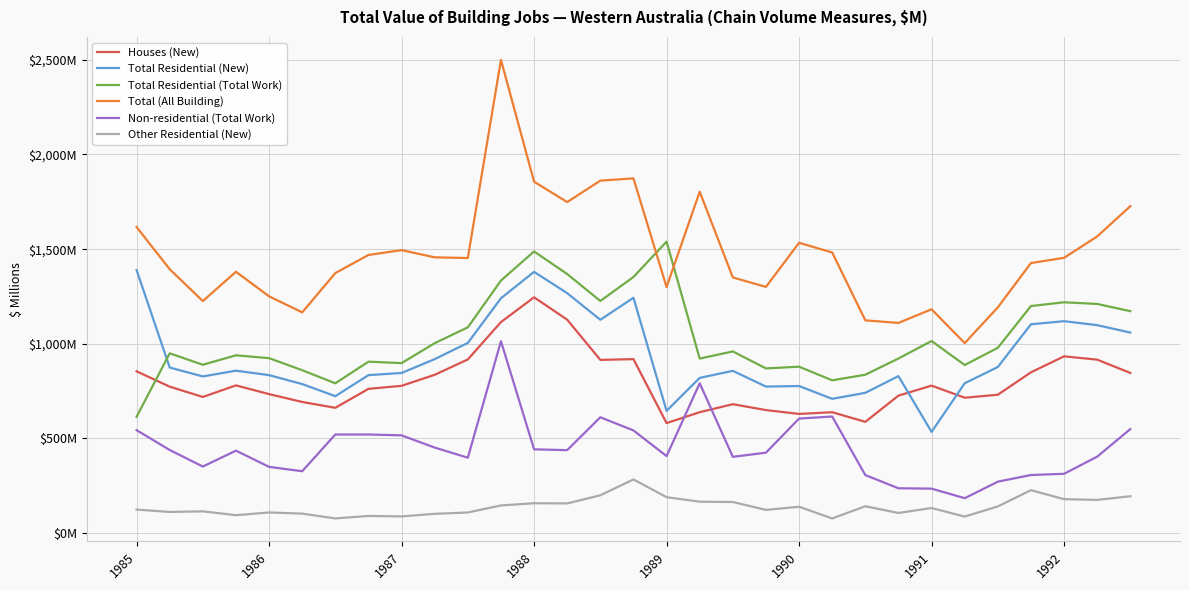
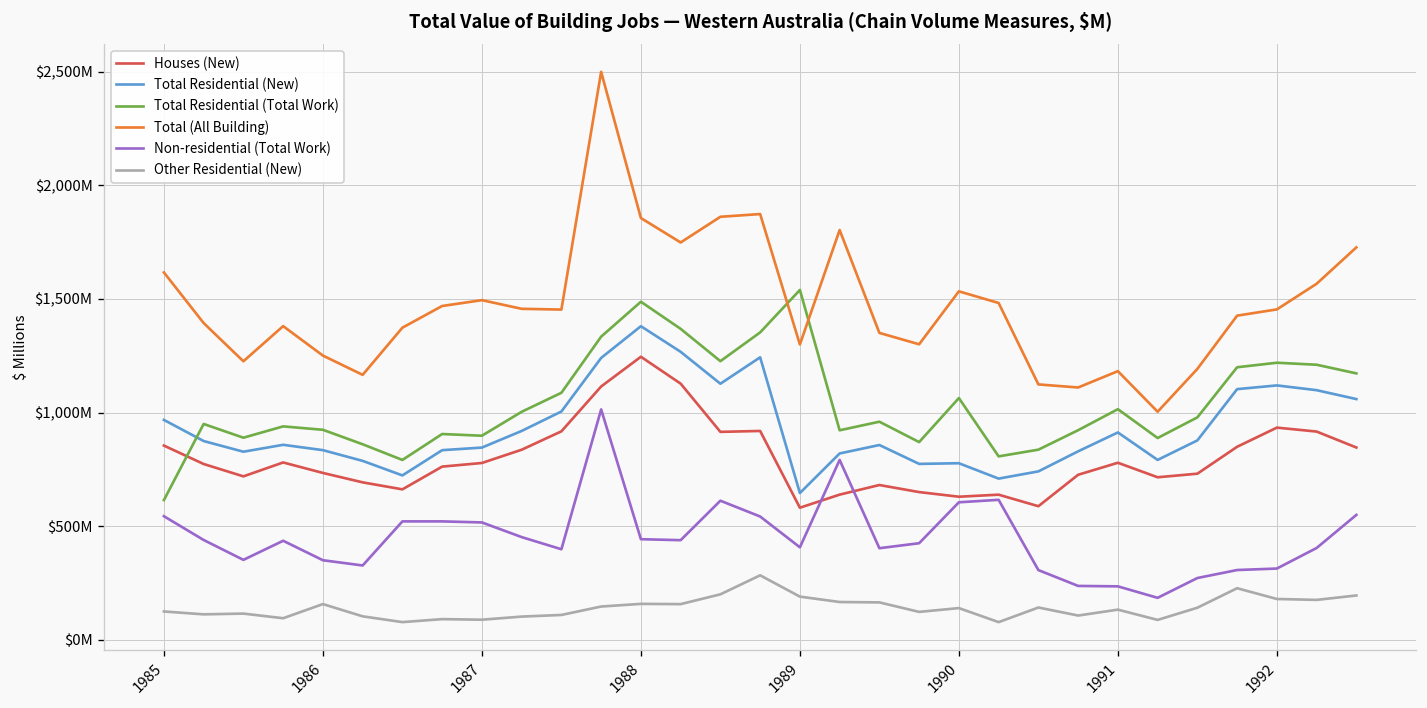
Total Residential (New), 1985: $1,390,000,000 -> $970,000,000
Other Residential (New), 1986: $110,000,000 -> $160,000,000
Total Residential (Total Work), 1990: $880,000,000 -> $1,060,000,000
Total Residential (New), 1991: $530,000,000 -> $910,000,000
